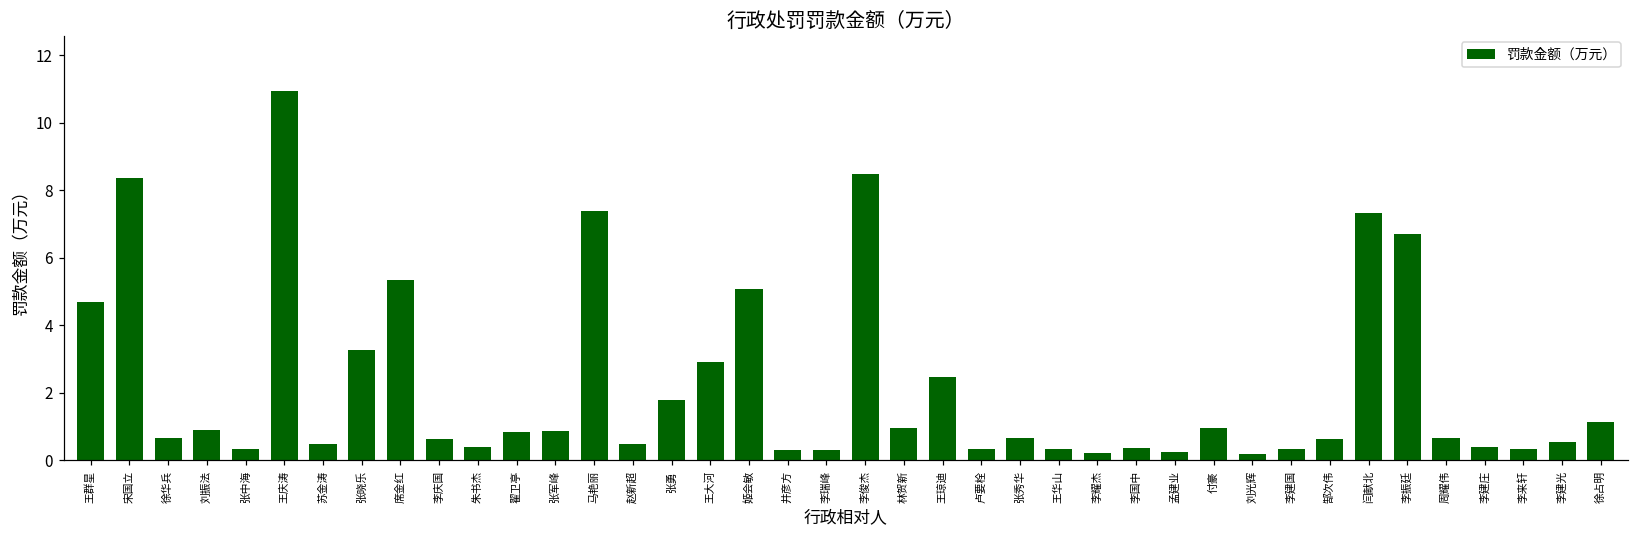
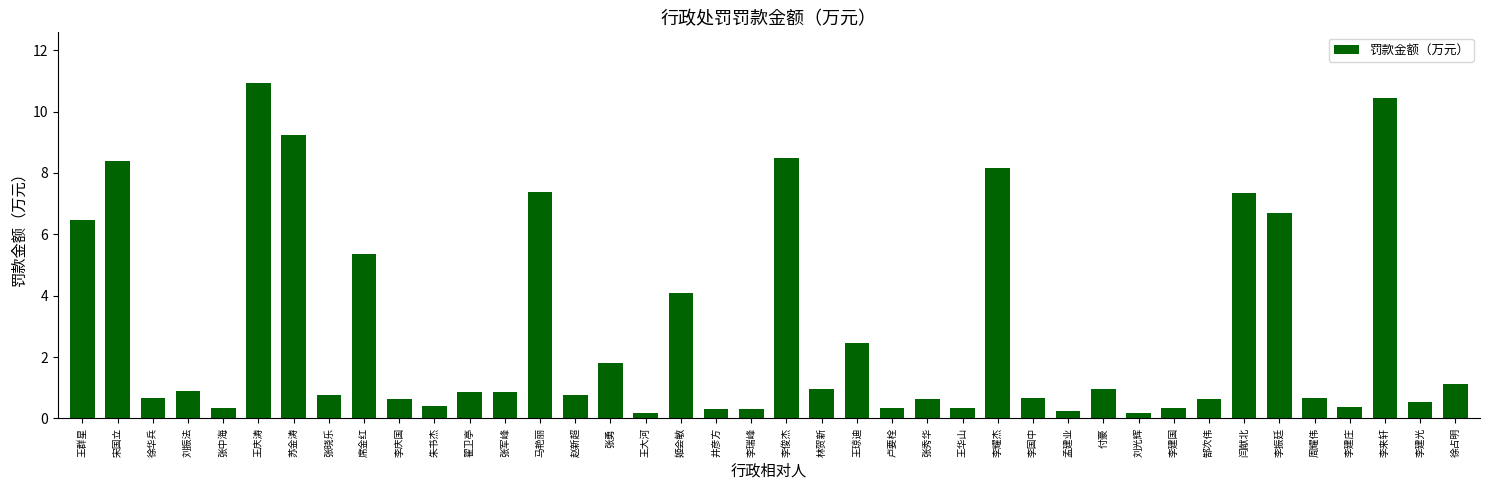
王群星: 4.7 -> 6.5
苏金涛: 0.5 -> 9.2
张晓乐: 3.3 -> 0.8
赵新超: 0.5 -> 0.8
王大河: 2.9 -> 0.2
姬会敏: 5.1 -> 4.1
李耀杰: 0.2 -> 8.2
李国中: 0.4 -> 0.7
李来轩: 0.3 -> 10.5
